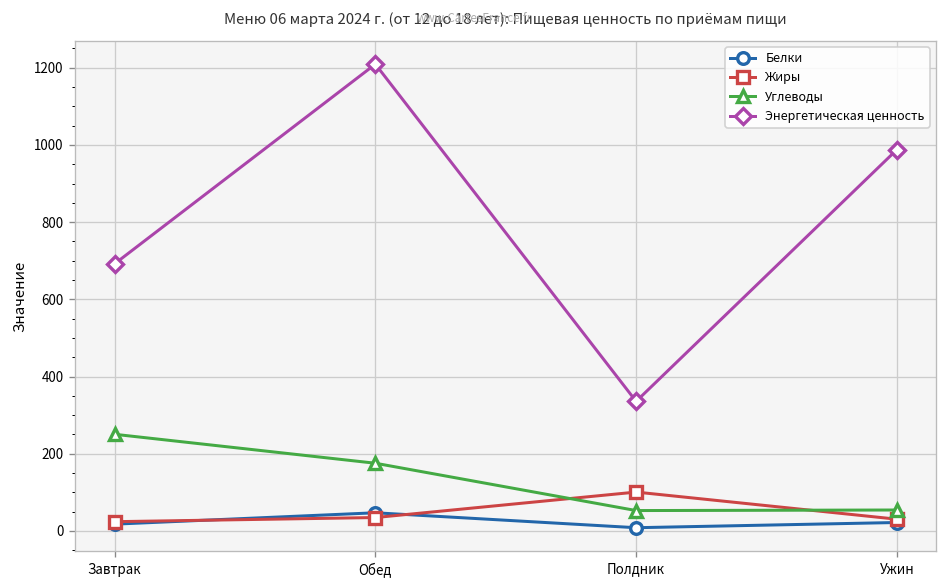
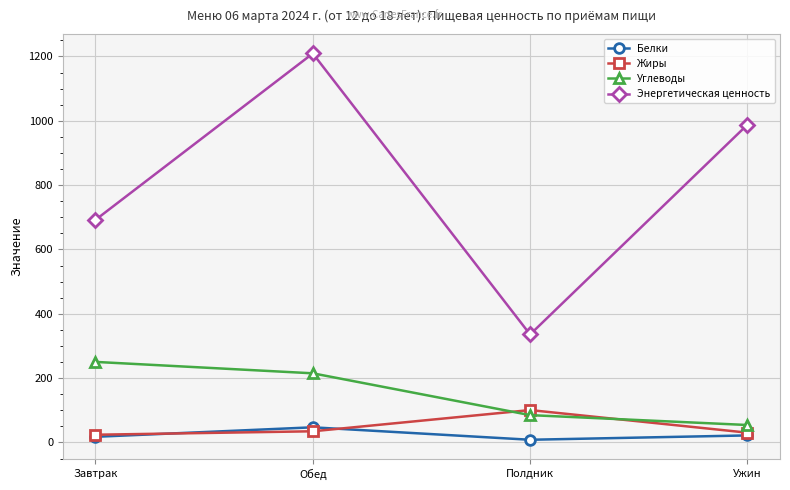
Углеводы, Обед: 180 -> 220
Углеводы, Полдник: 50 -> 90
